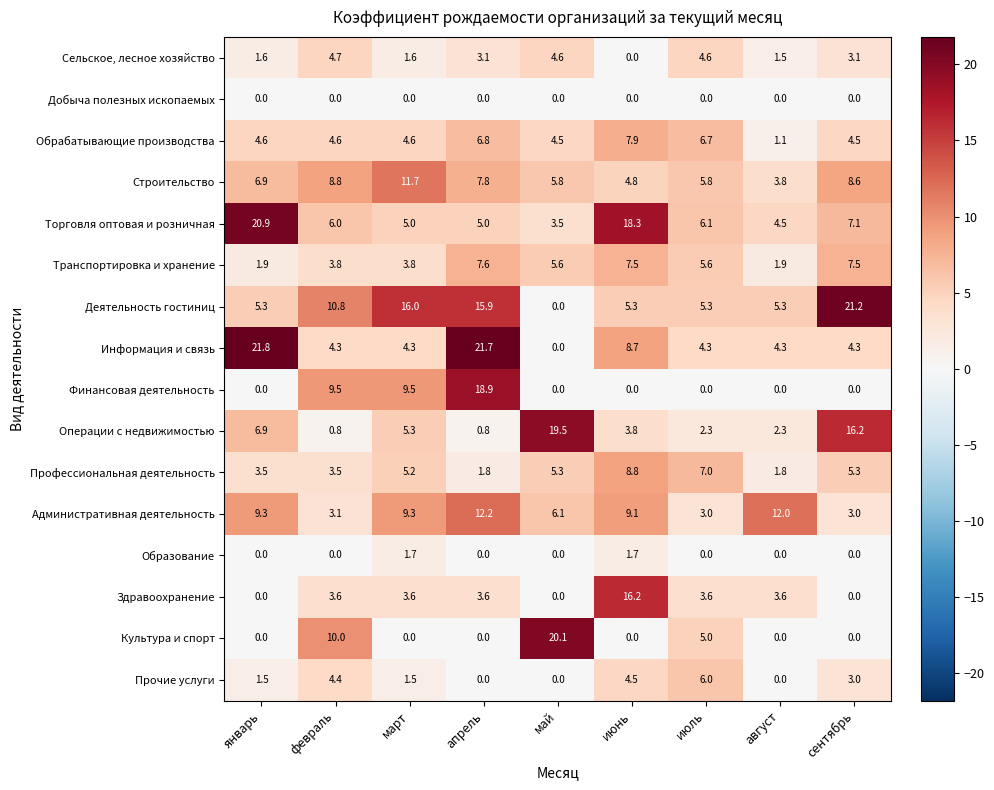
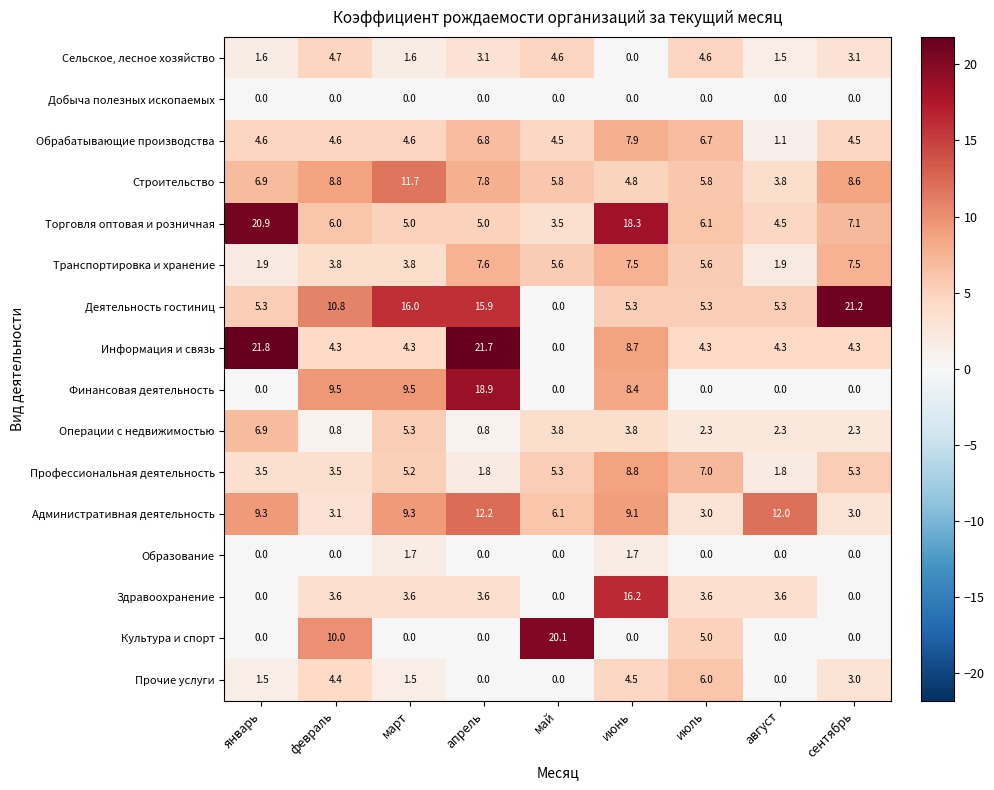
Финансовая деятельность, июнь: 0.0 -> 8.4
Операции с недвижимостью, май: 19.5 -> 3.8
Операции с недвижимостью, сентябрь: 16.2 -> 2.3
